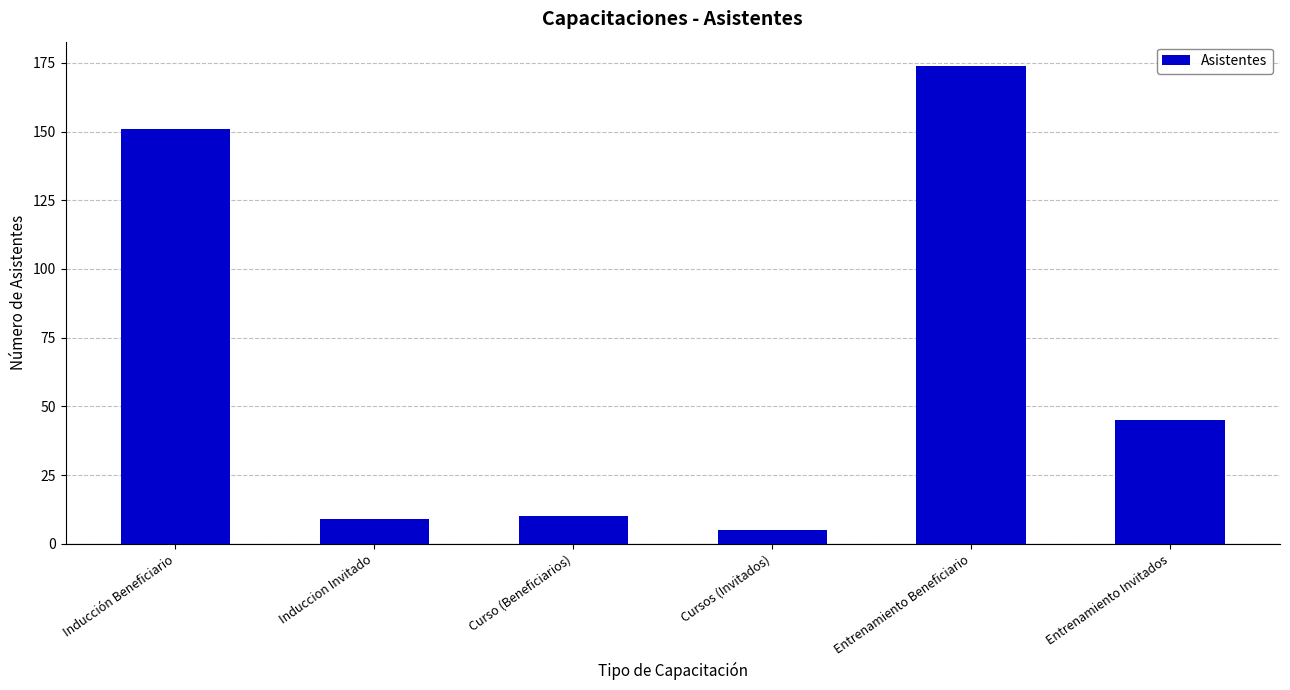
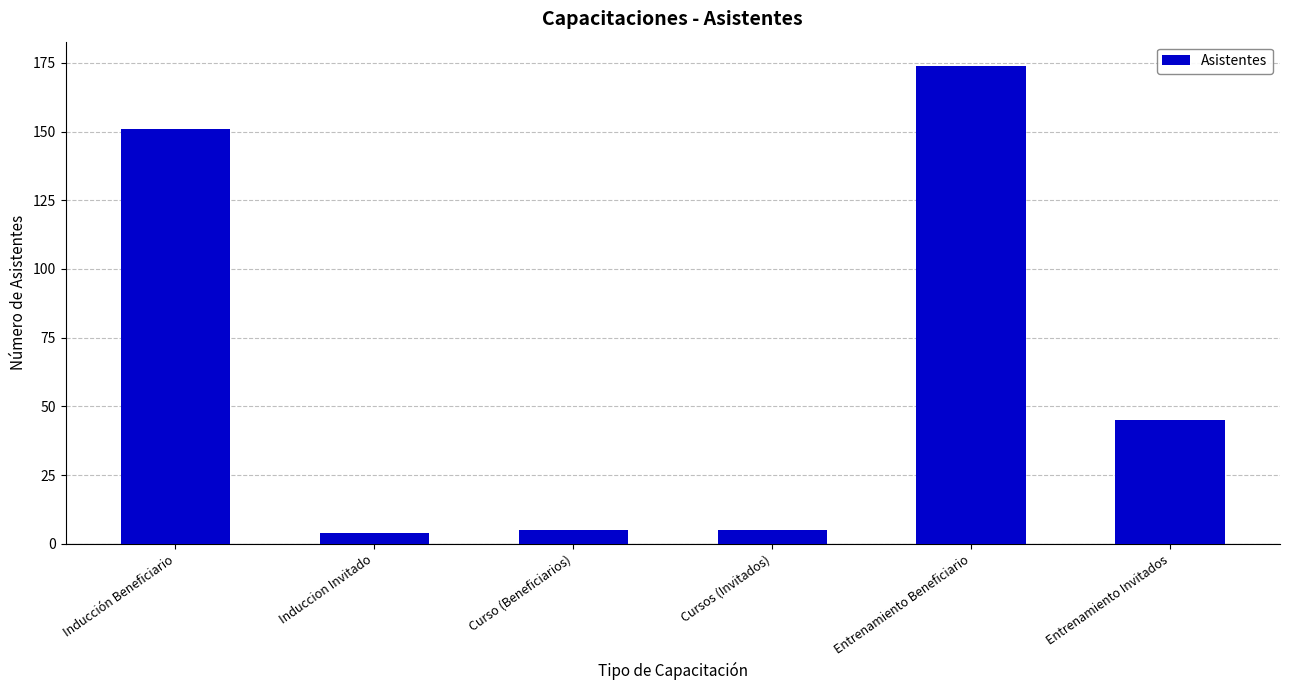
Induccion Invitado: 9 -> 4
Curso (Beneficiarios): 10 -> 5
